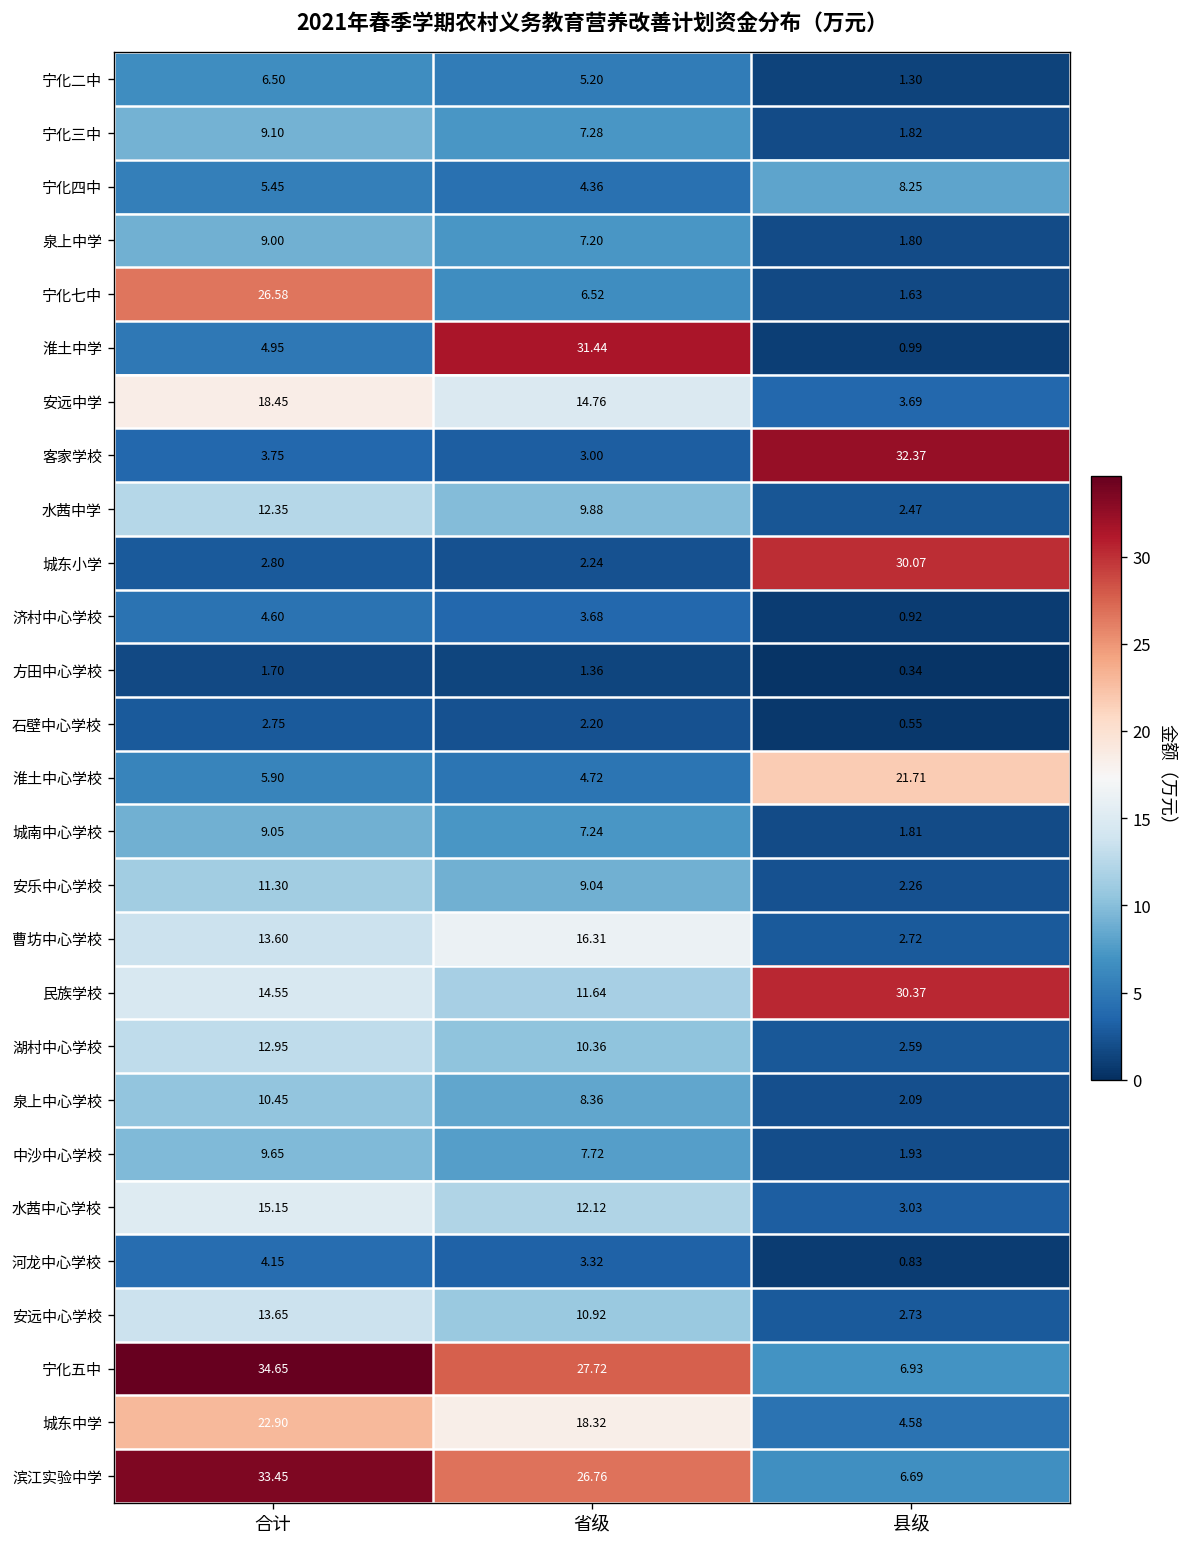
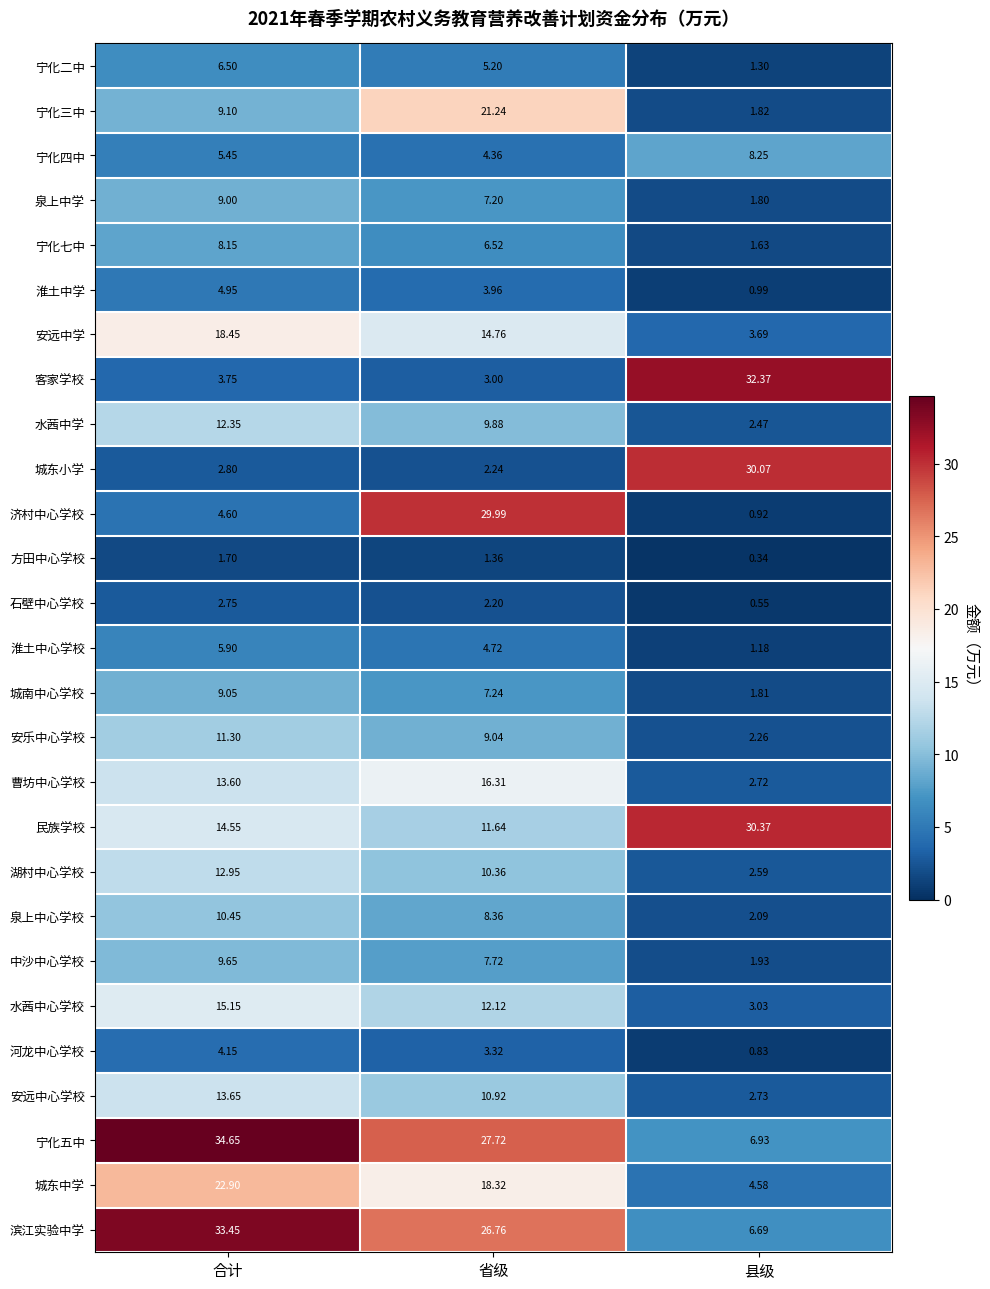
宁化三中, 省级: 7.28 -> 21.24
宁化七中, 合计: 26.58 -> 8.15
淮土中学, 省级: 31.44 -> 3.96
济村中心学校, 省级: 3.68 -> 29.99
淮土中心学校, 县级: 21.71 -> 1.18
